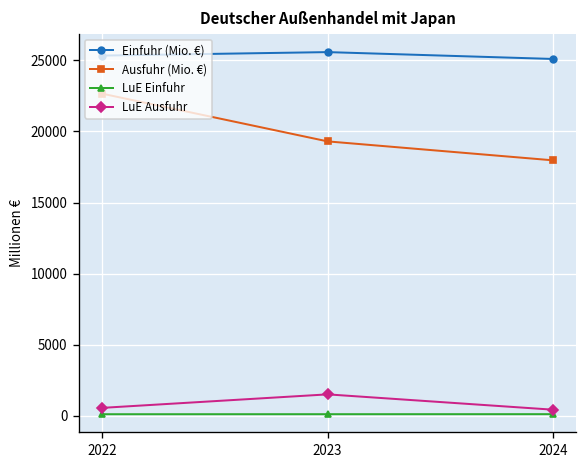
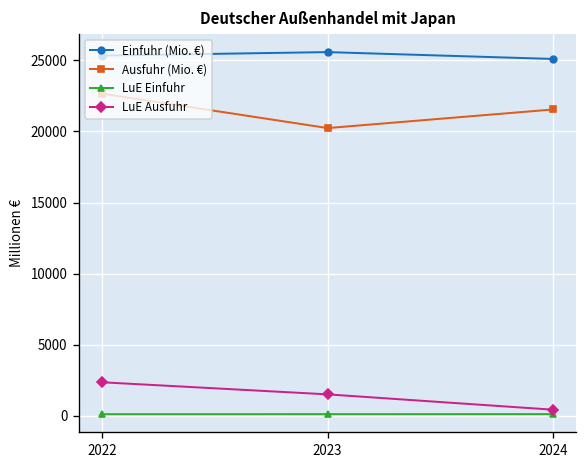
LuE Ausfuhr, 2022: 600 -> 2400
Ausfuhr (Mio. €), 2023: 19300 -> 20200
Ausfuhr (Mio. €), 2024: 18000 -> 21500
